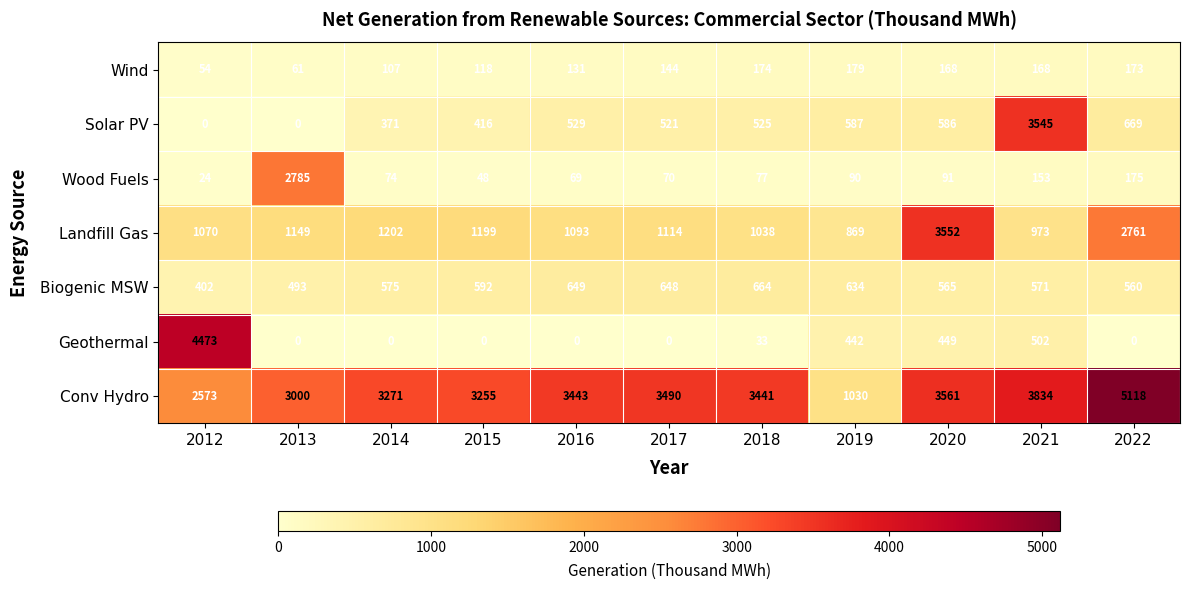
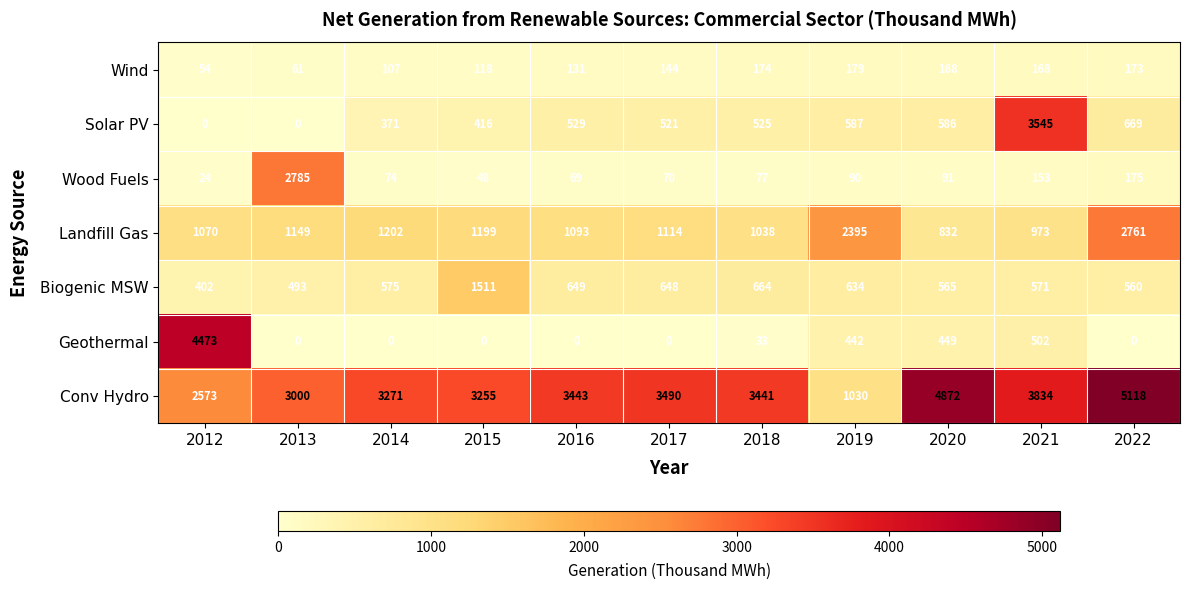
Landfill Gas, 2019: 869 -> 2395
Landfill Gas, 2020: 3552 -> 832
Biogenic MSW, 2015: 592 -> 1511
Conv Hydro, 2020: 3561 -> 4872
